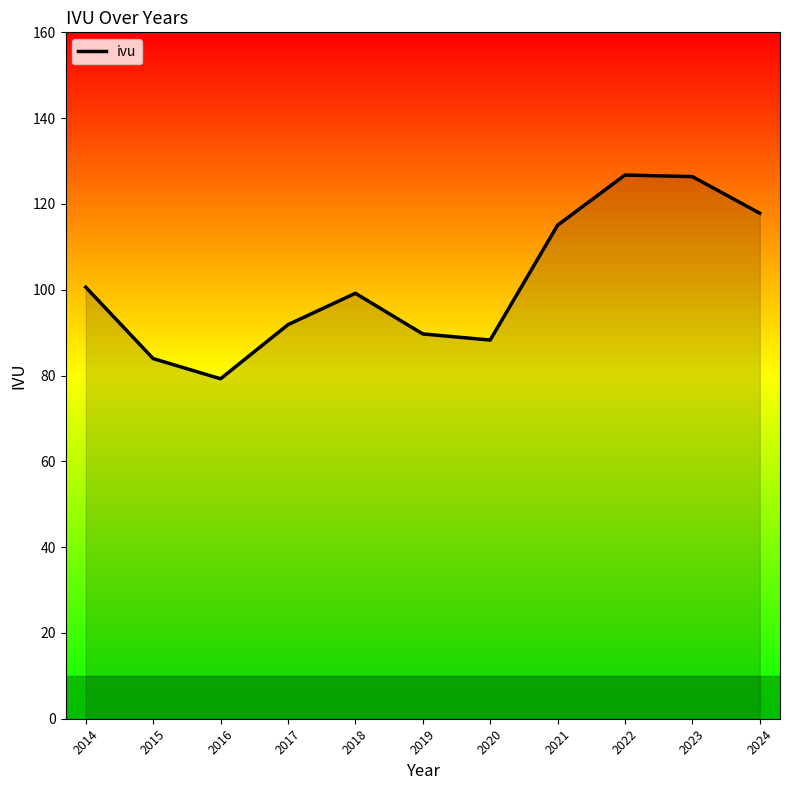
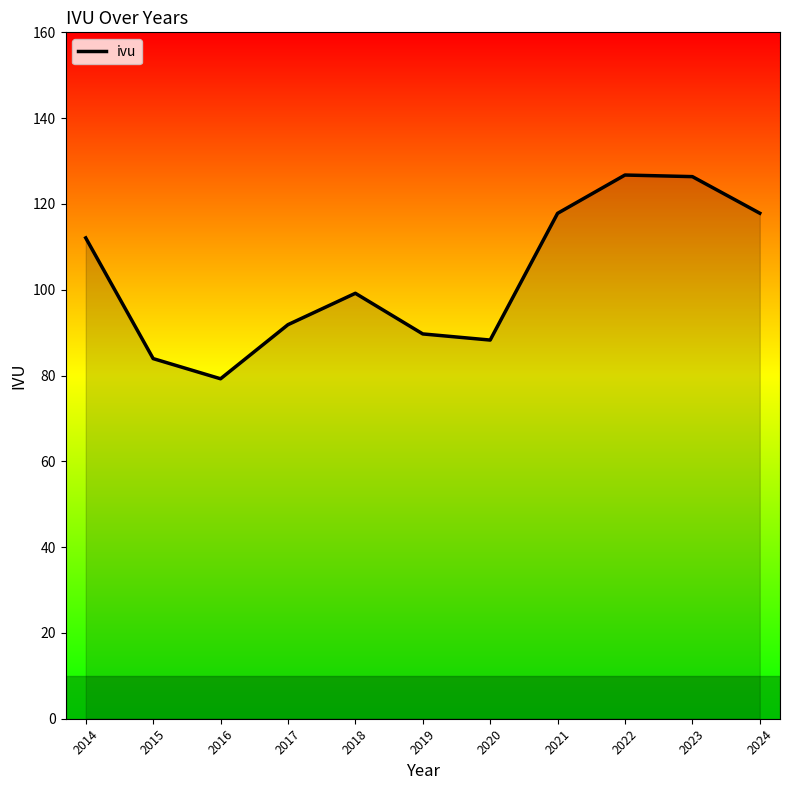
2014: 101 -> 112
2021: 115 -> 118
